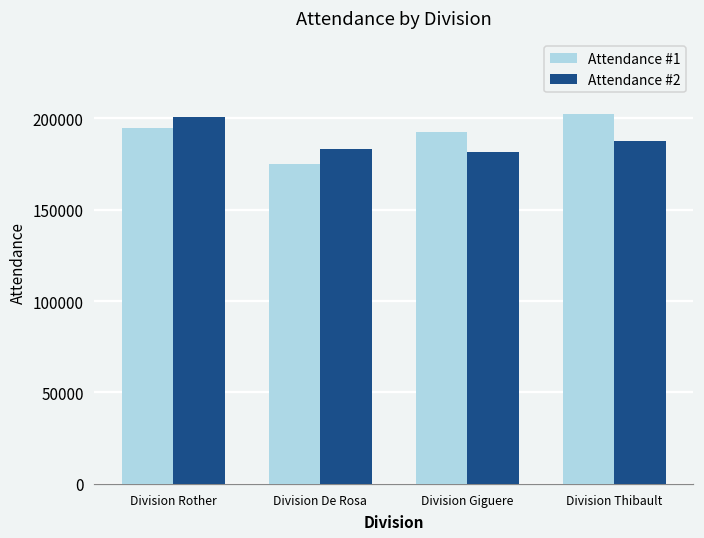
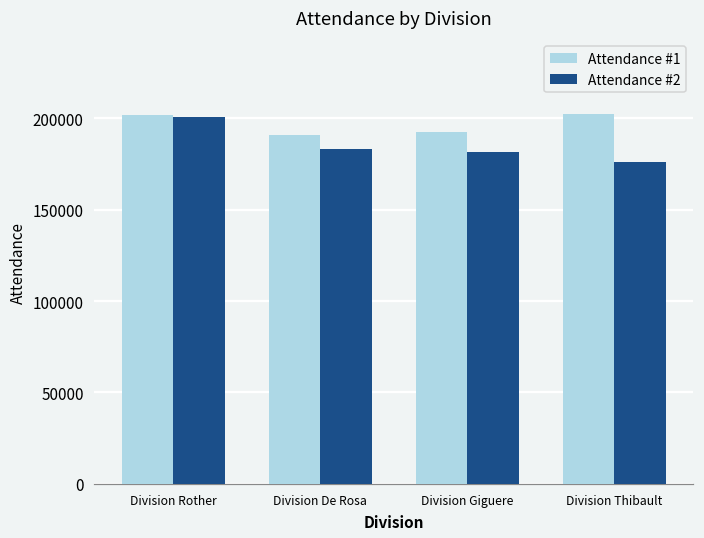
Attendance #1, Division Rother: 195000 -> 202000
Attendance #1, Division De Rosa: 175000 -> 191000
Attendance #2, Division Thibault: 188000 -> 176000
